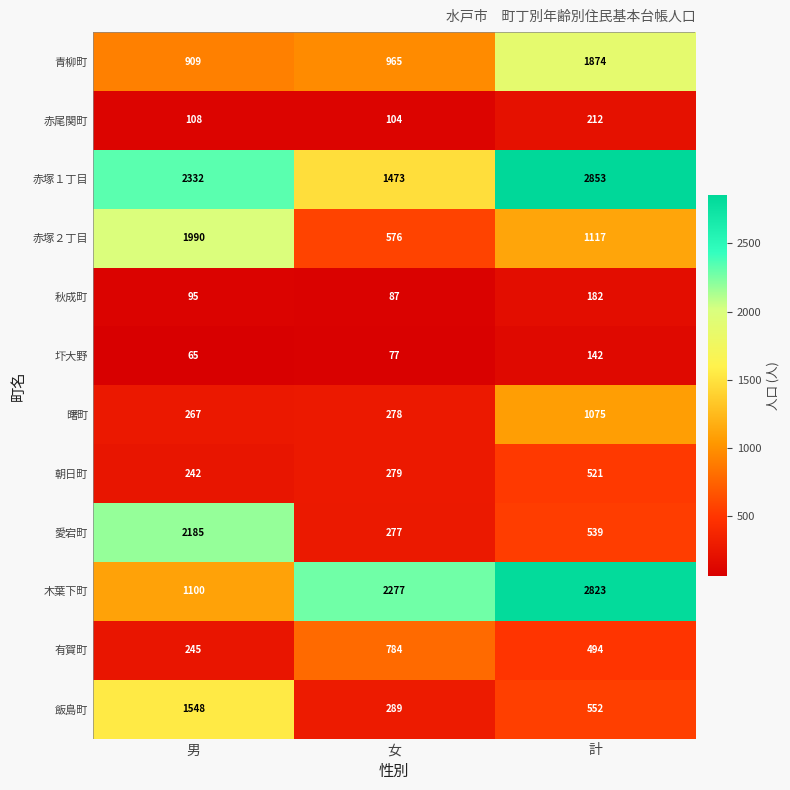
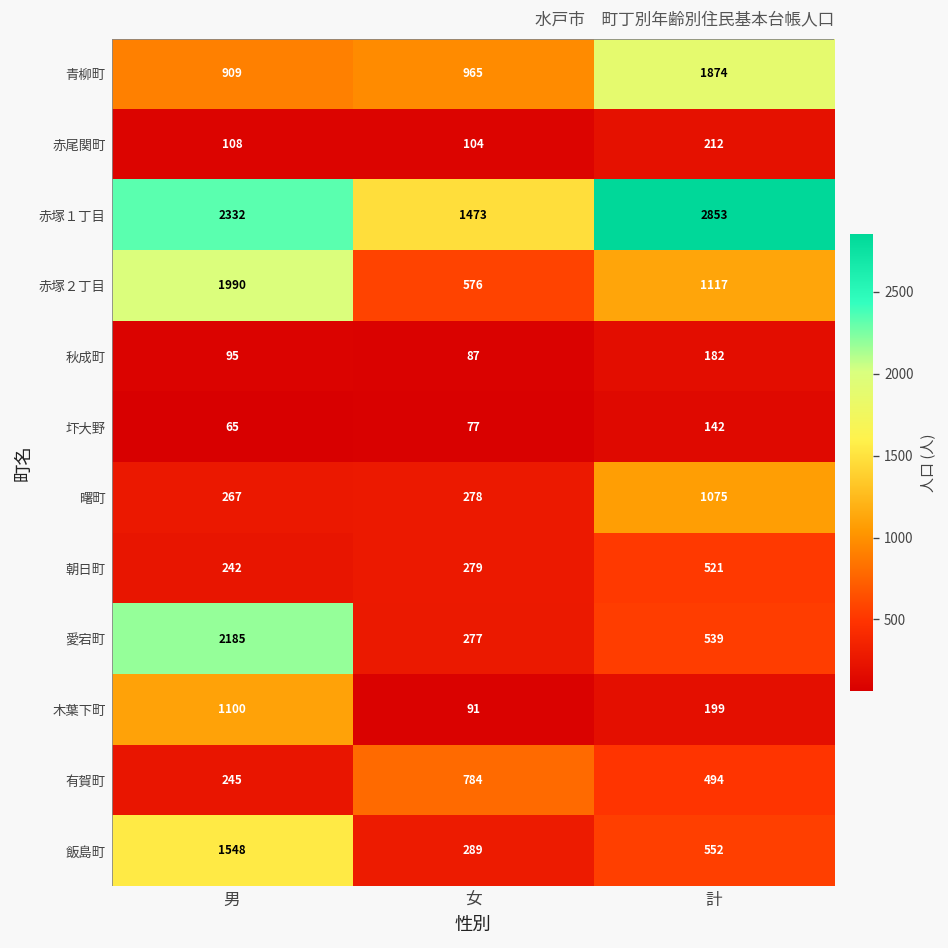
木葉下町, 女: 2277 -> 91
木葉下町, 計: 2823 -> 199
